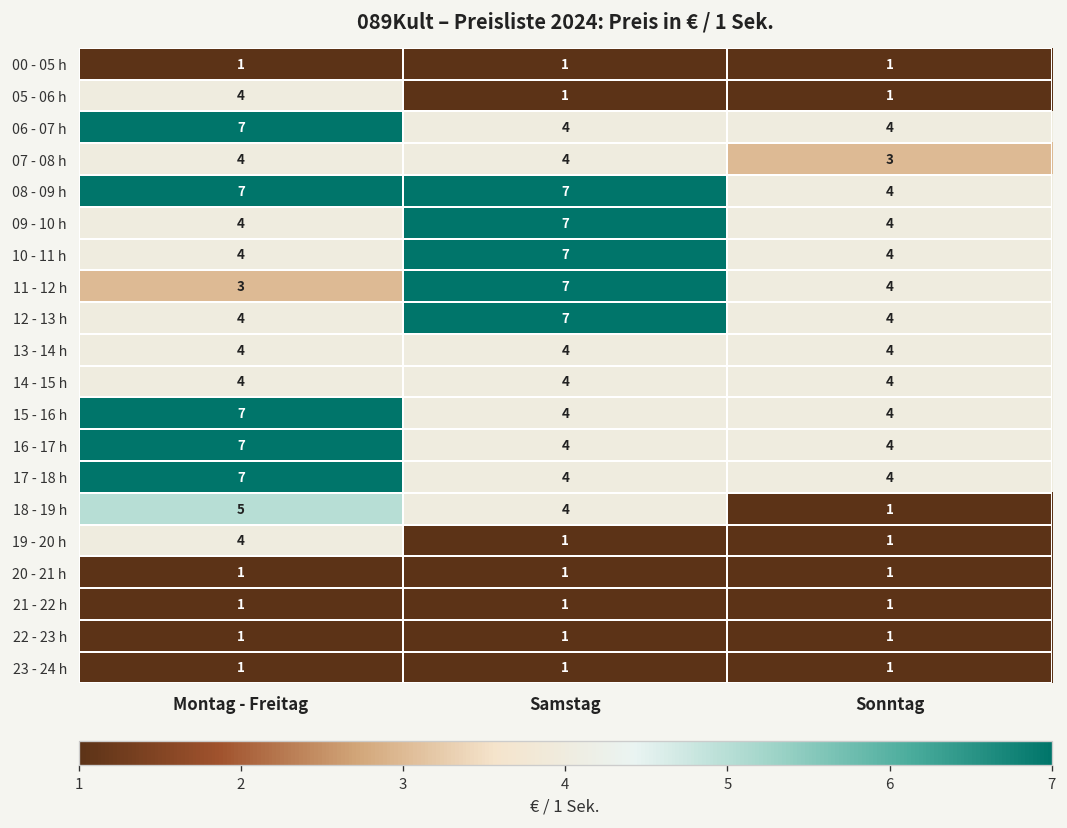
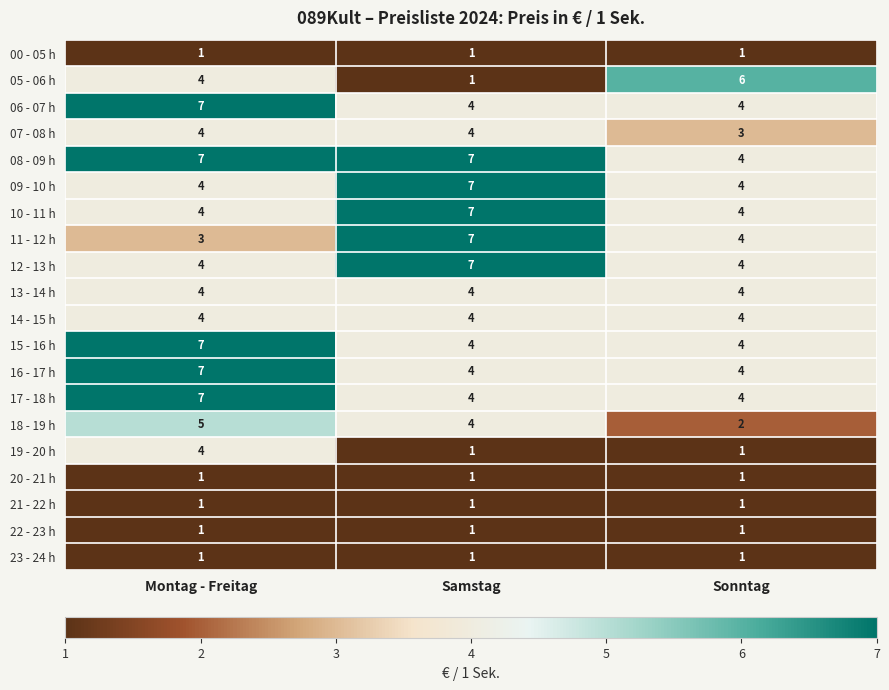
05 - 06 h, Sonntag: 1 -> 6
18 - 19 h, Sonntag: 1 -> 2
